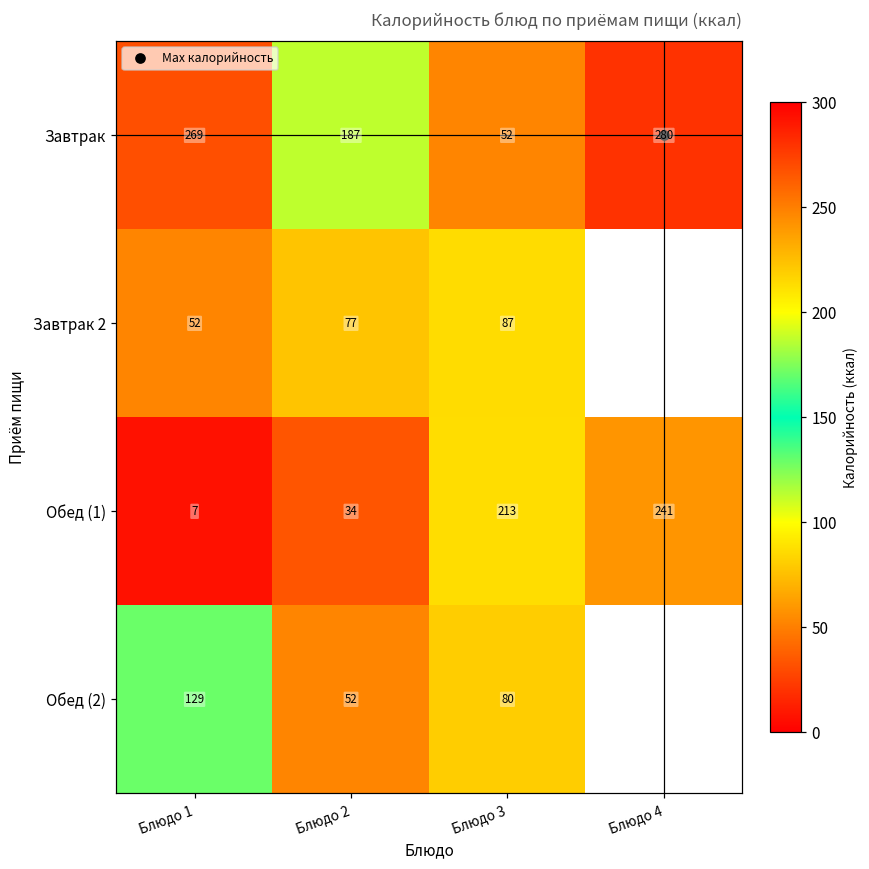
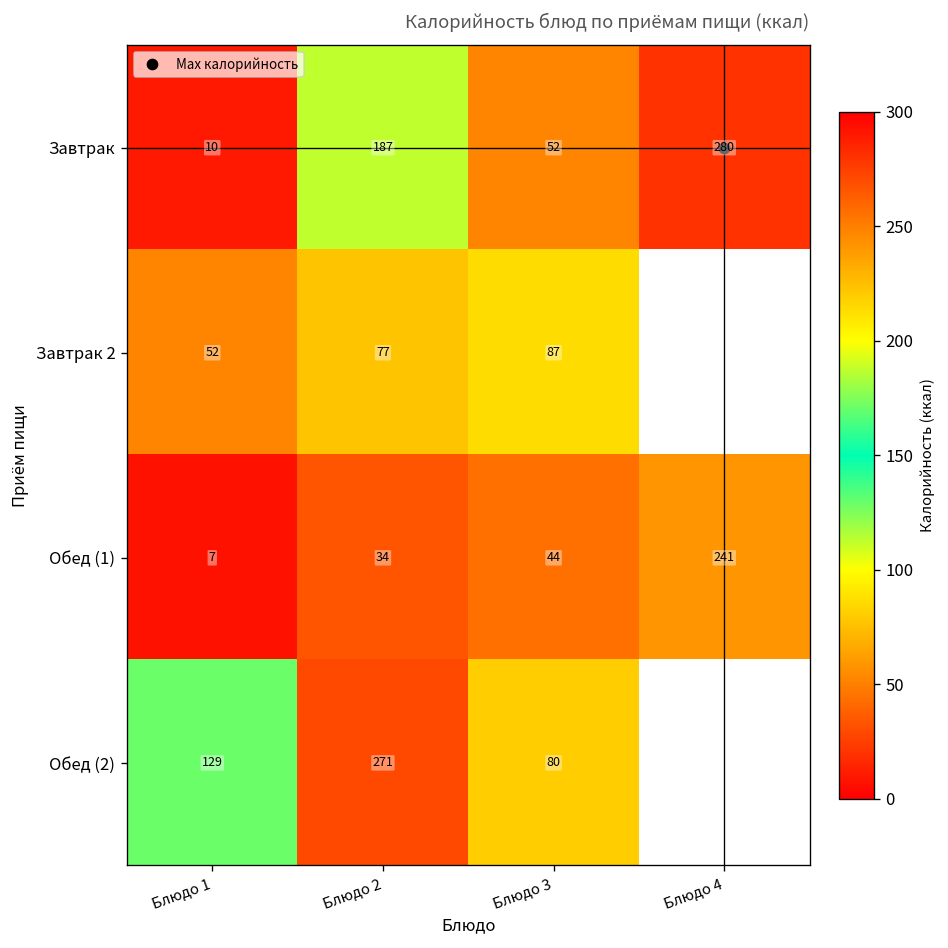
Завтрак, Блюдо 1: 269 -> 10
Обед (1), Блюдо 3: 213 -> 44
Обед (2), Блюдо 2: 52 -> 271
